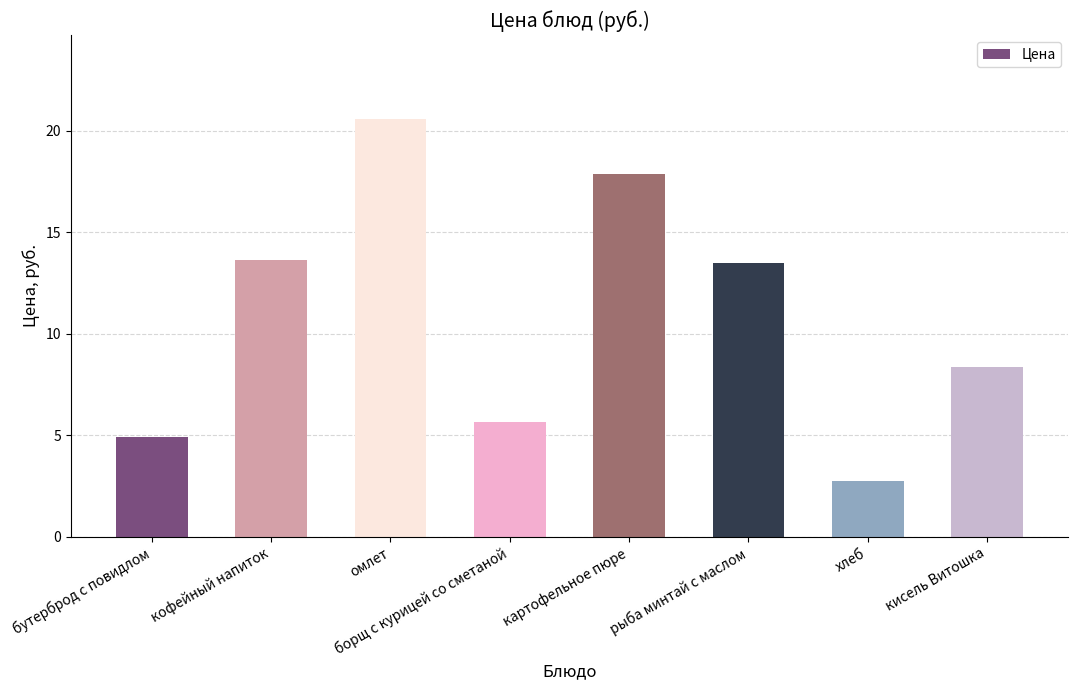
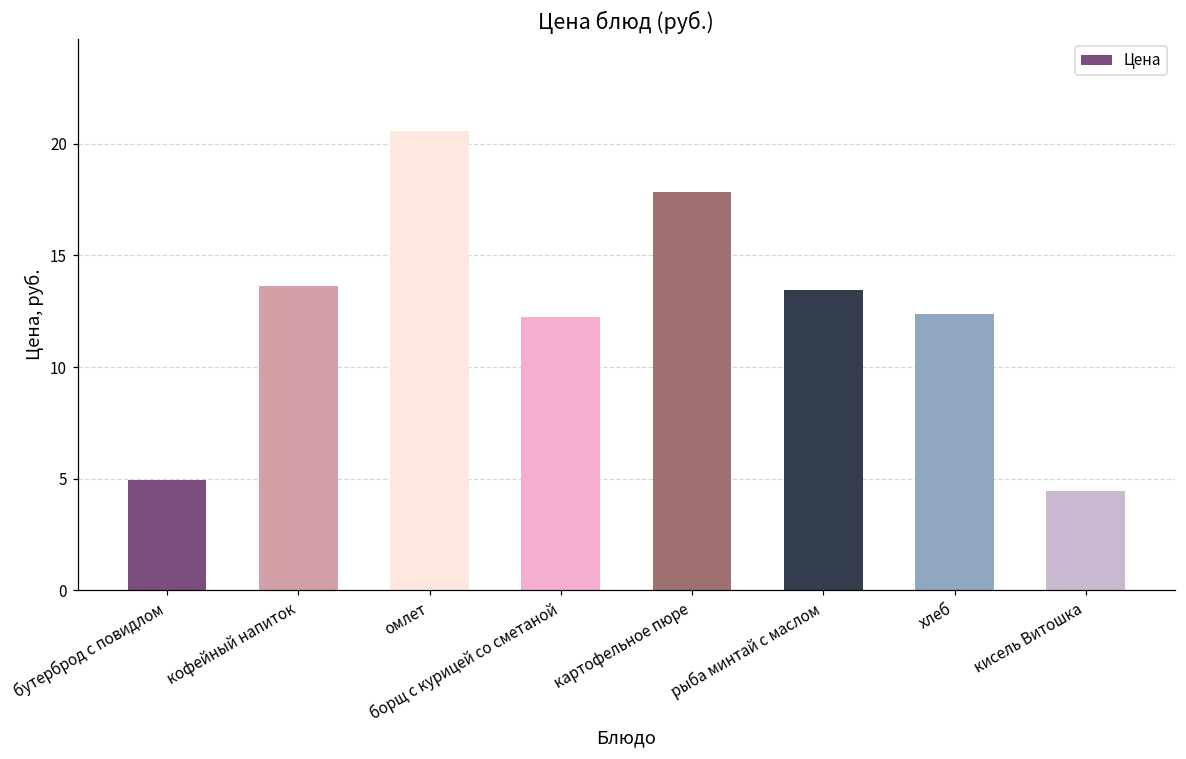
борщ с курицей со сметаной: 5.7 -> 12.2
хлеб: 2.8 -> 12.4
кисель Витошка: 8.4 -> 4.5
